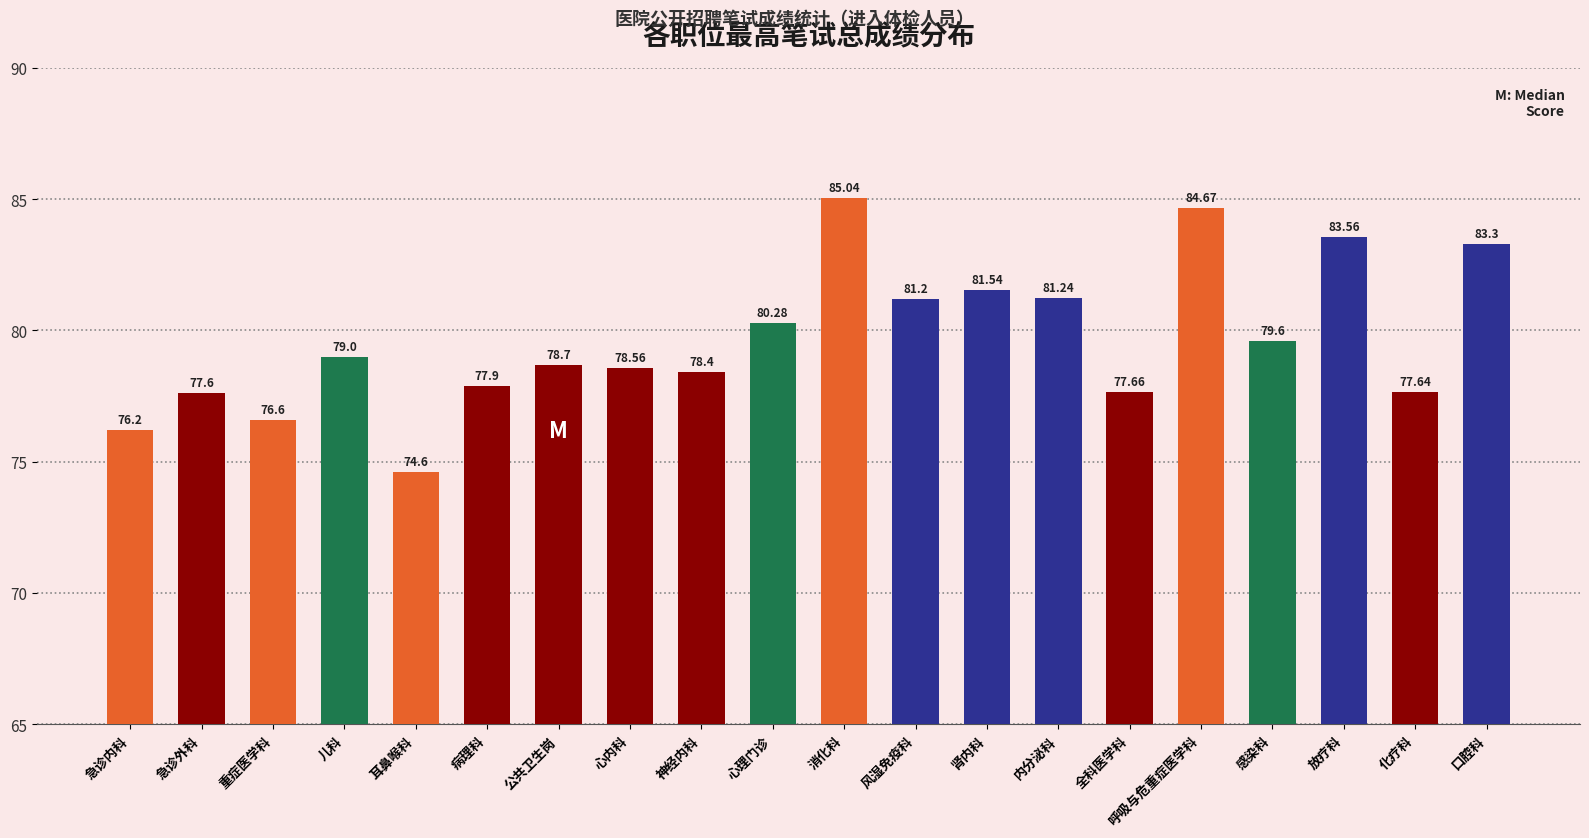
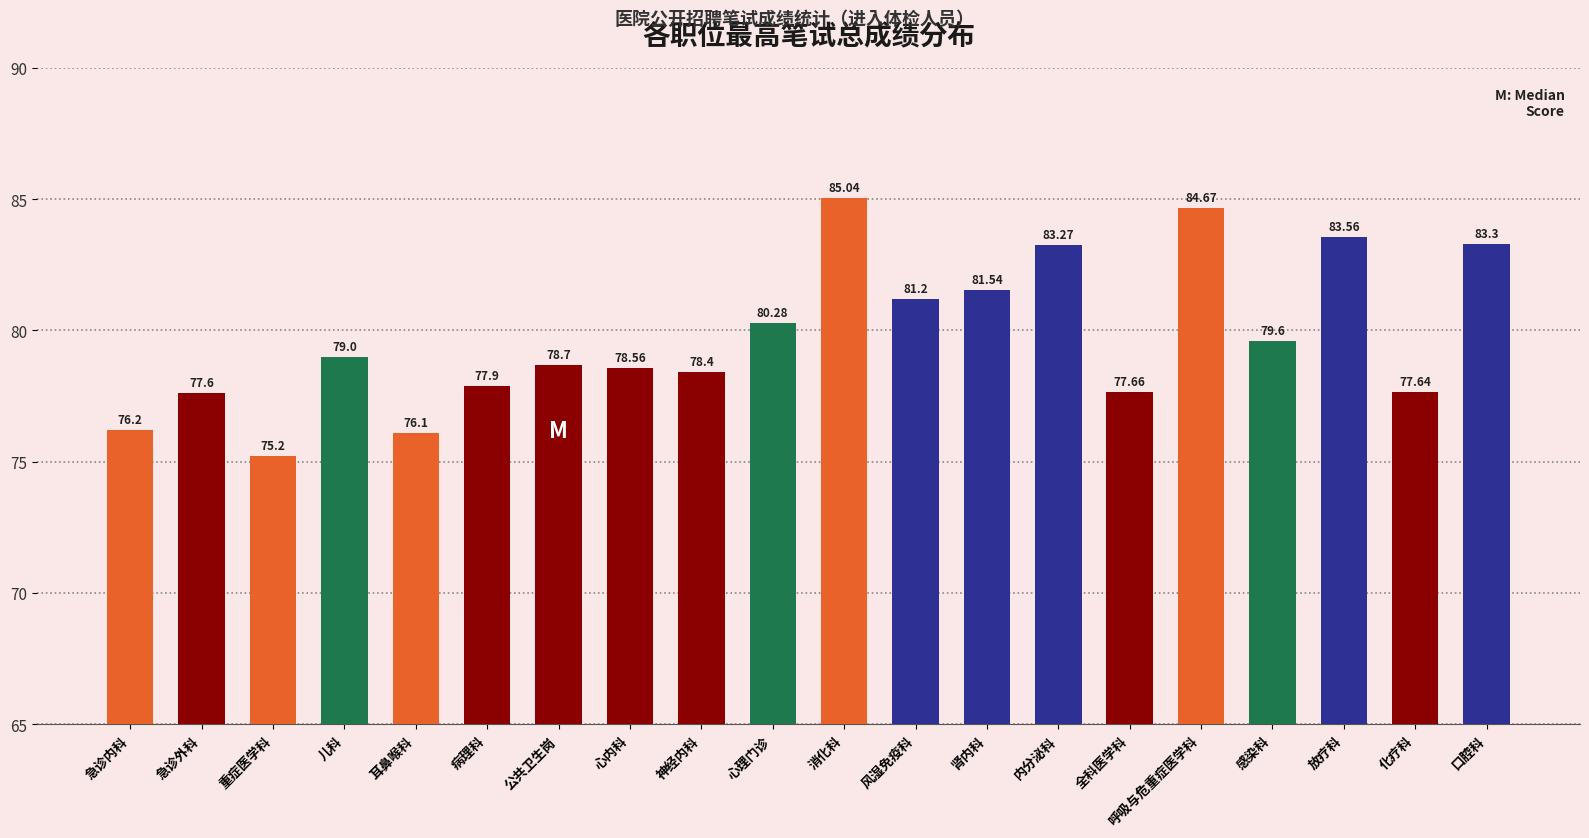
重症医学科: 76.6 -> 75.2
耳鼻喉科: 74.6 -> 76.1
内分泌科: 81.24 -> 83.27
